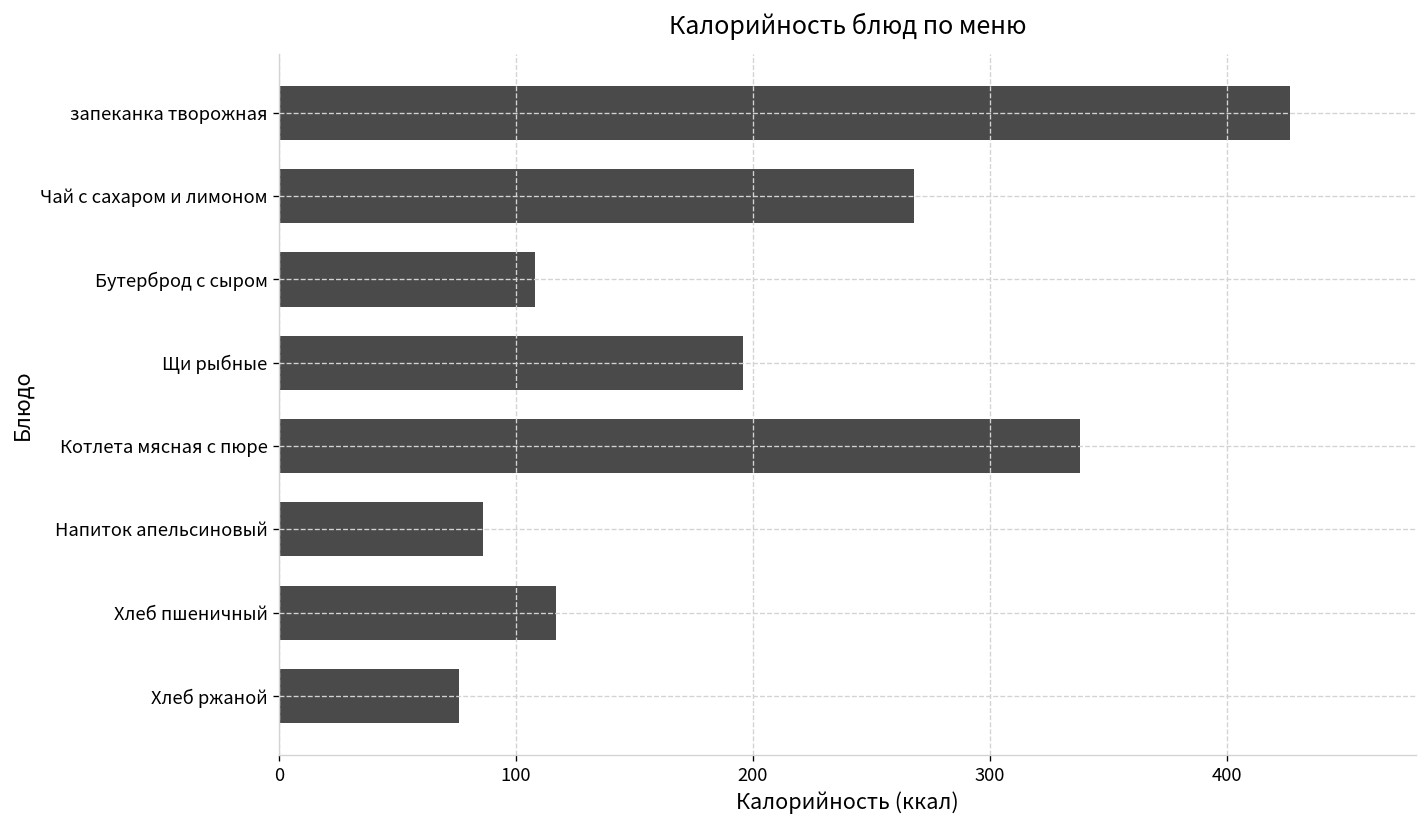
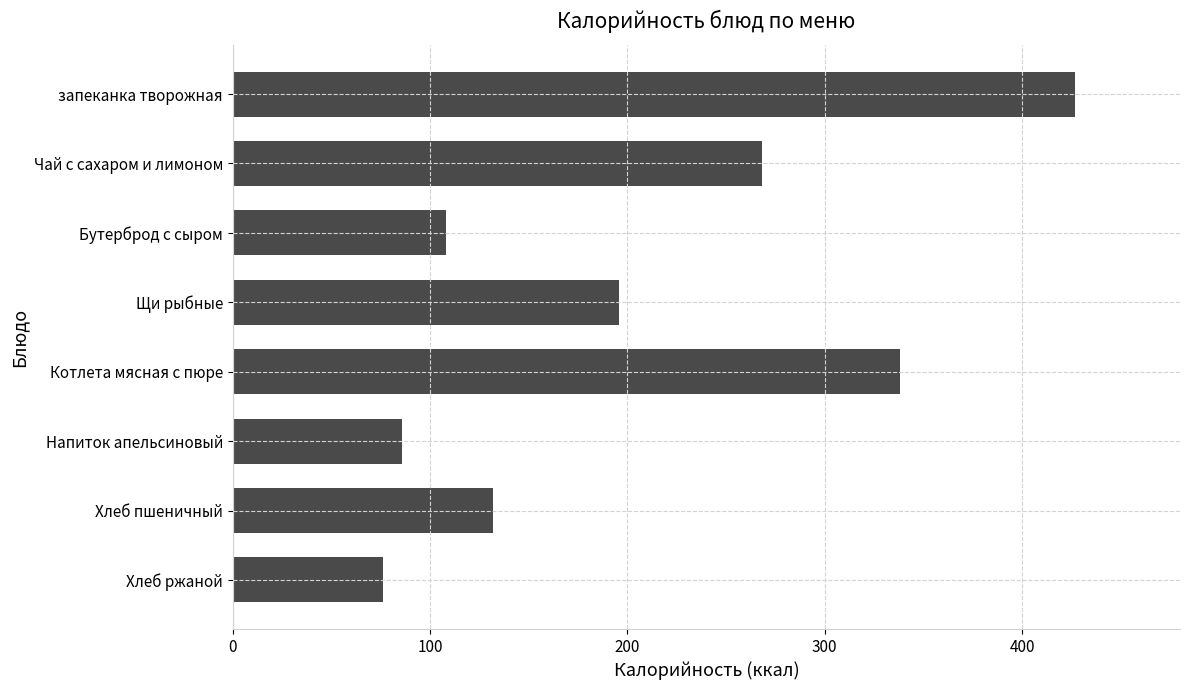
Хлеб пшеничный: 117 -> 132
